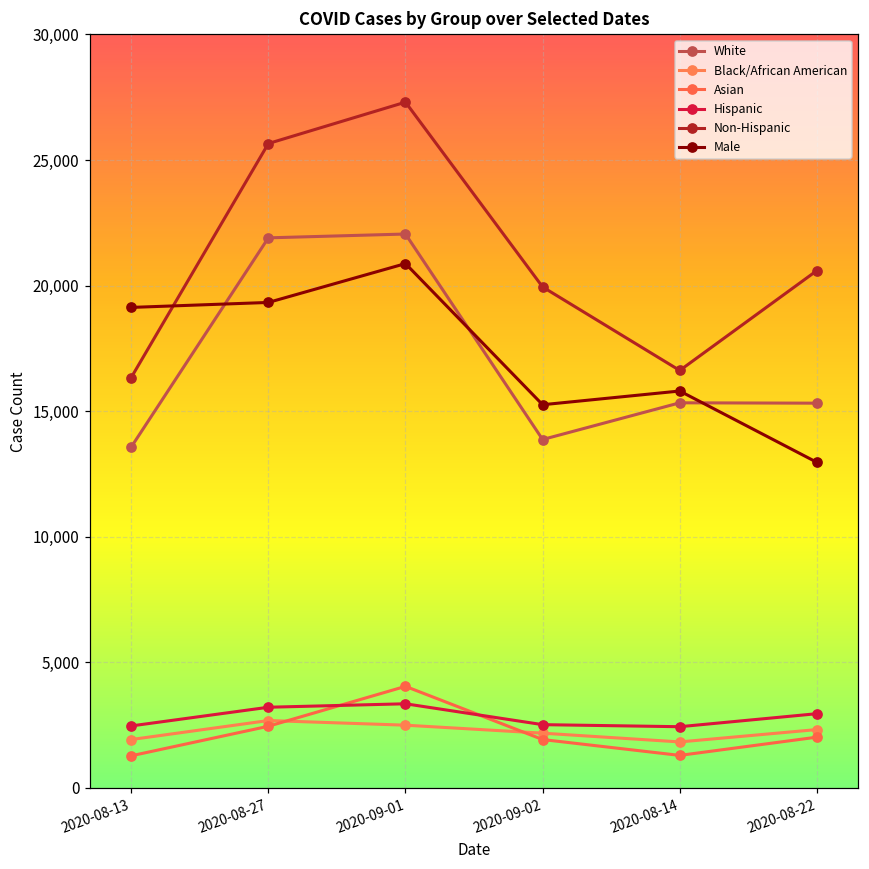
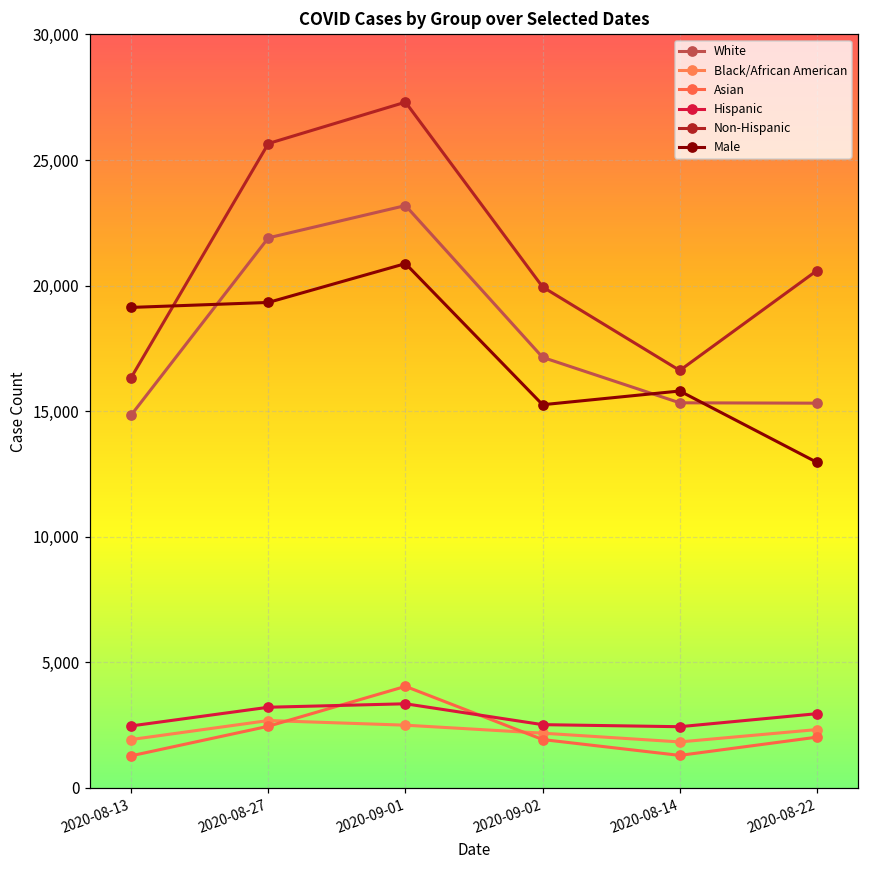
White, 2020-08-13: 13,600 -> 14,900
White, 2020-09-01: 22,100 -> 23,200
White, 2020-09-02: 13,900 -> 17,100
